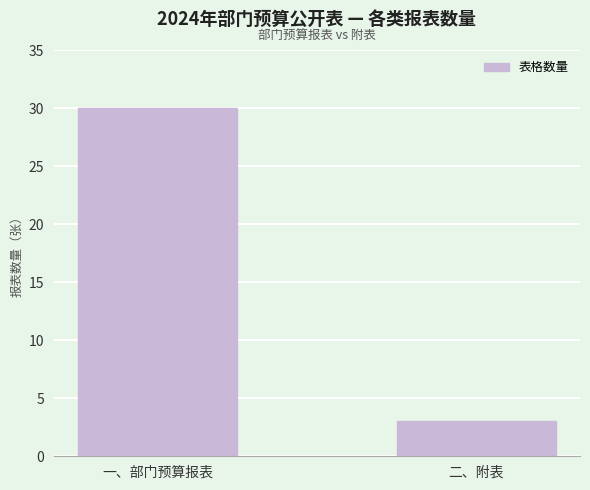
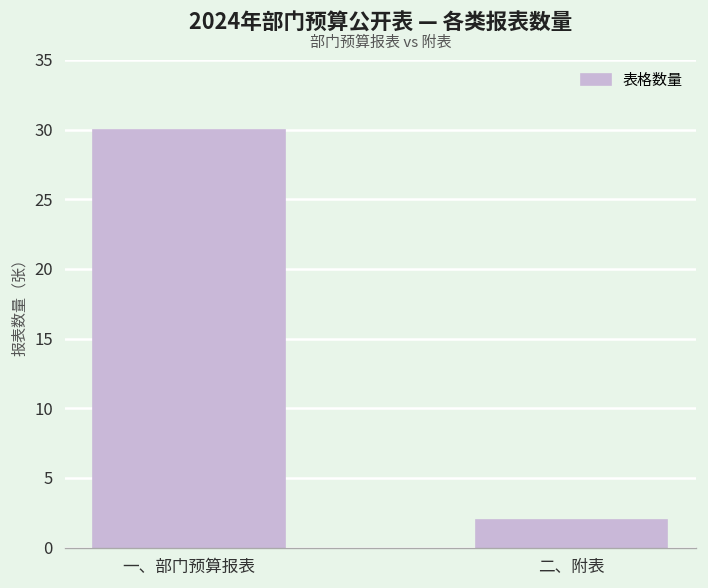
二、附表: 3 -> 2
